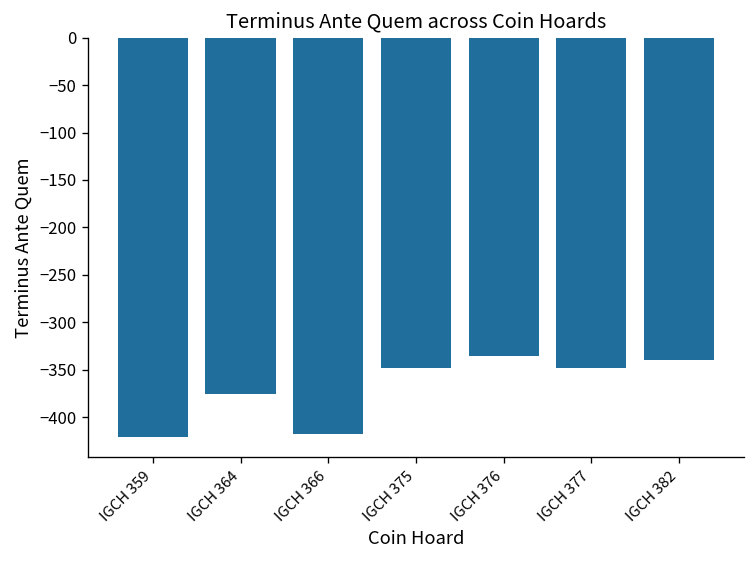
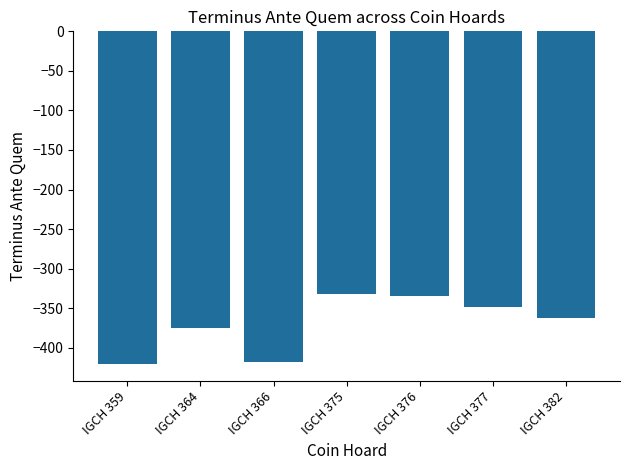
IGCH 375: -350 -> -330
IGCH 382: -340 -> -360
